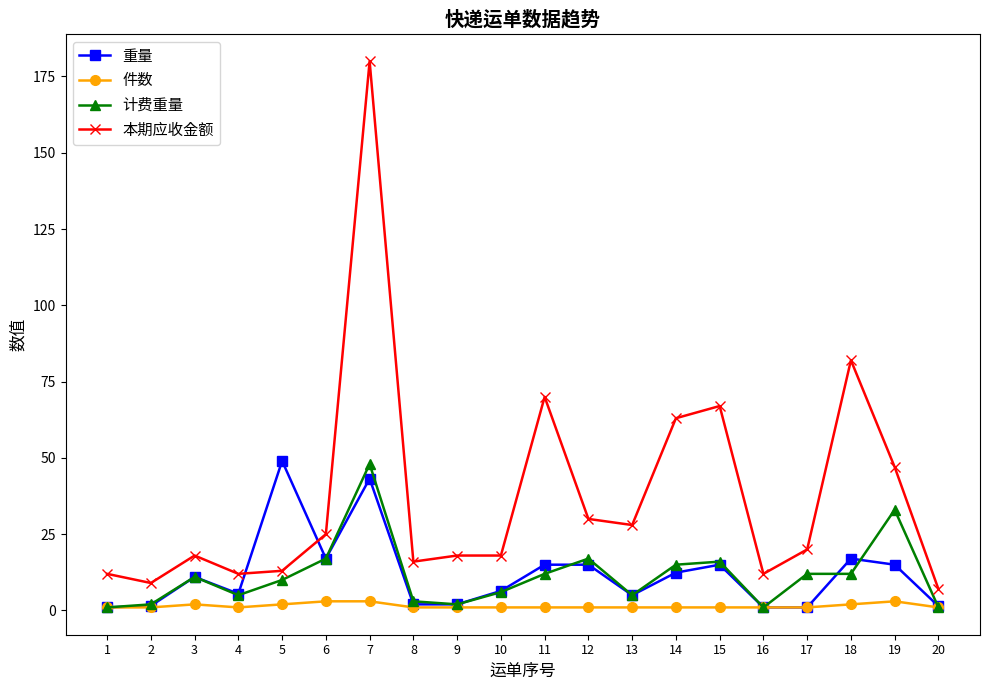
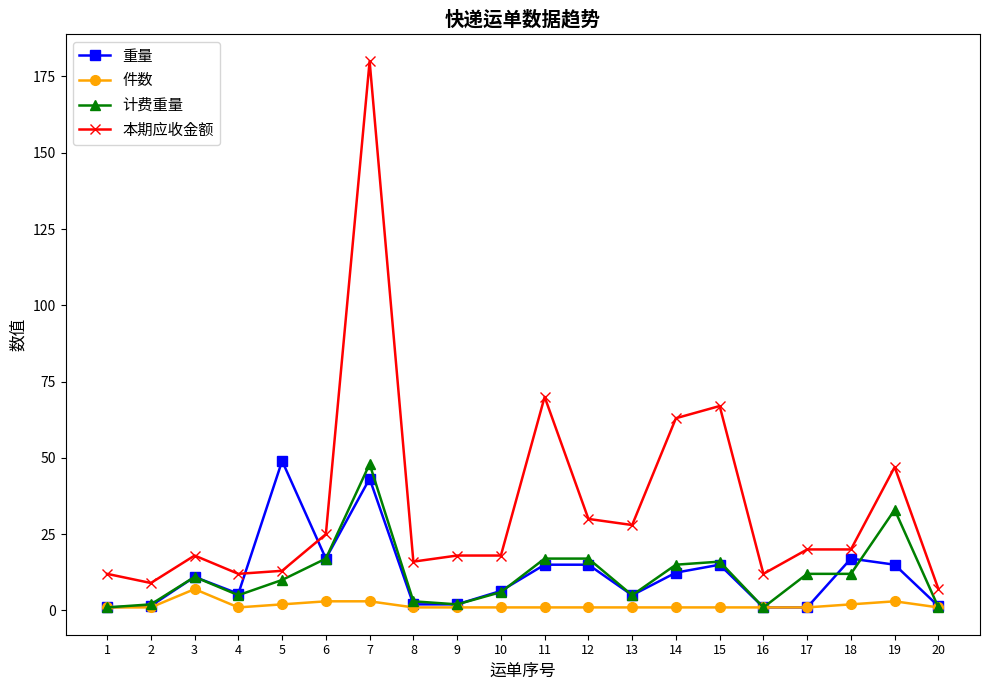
件数, 3: 2 -> 7
计费重量, 11: 12 -> 17
本期应收金额, 18: 82 -> 20
